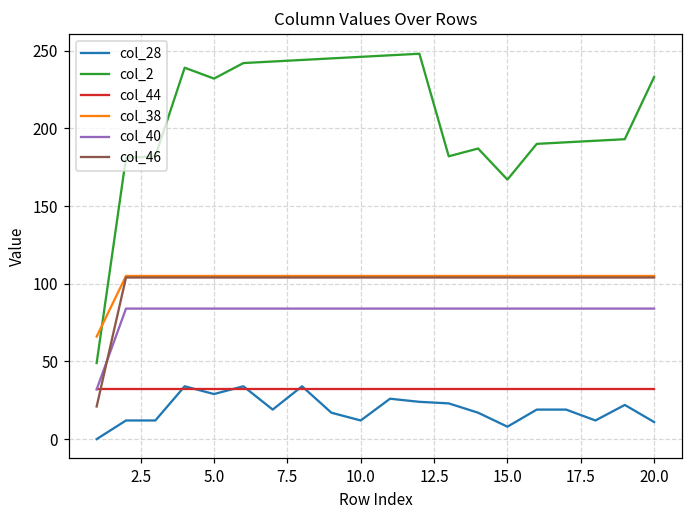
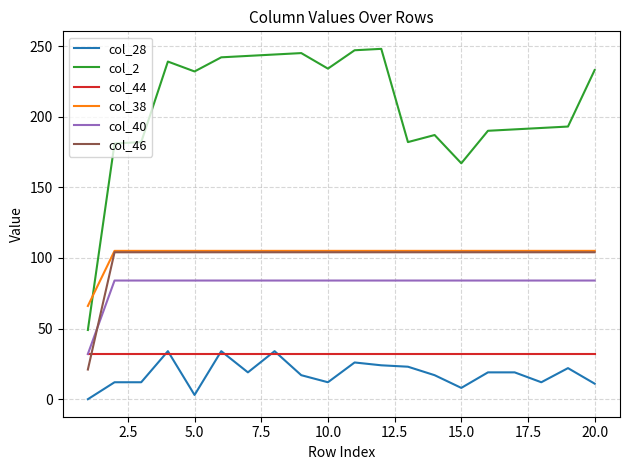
col_28, 5.0: 29 -> 3
col_2, 10.0: 246 -> 234
